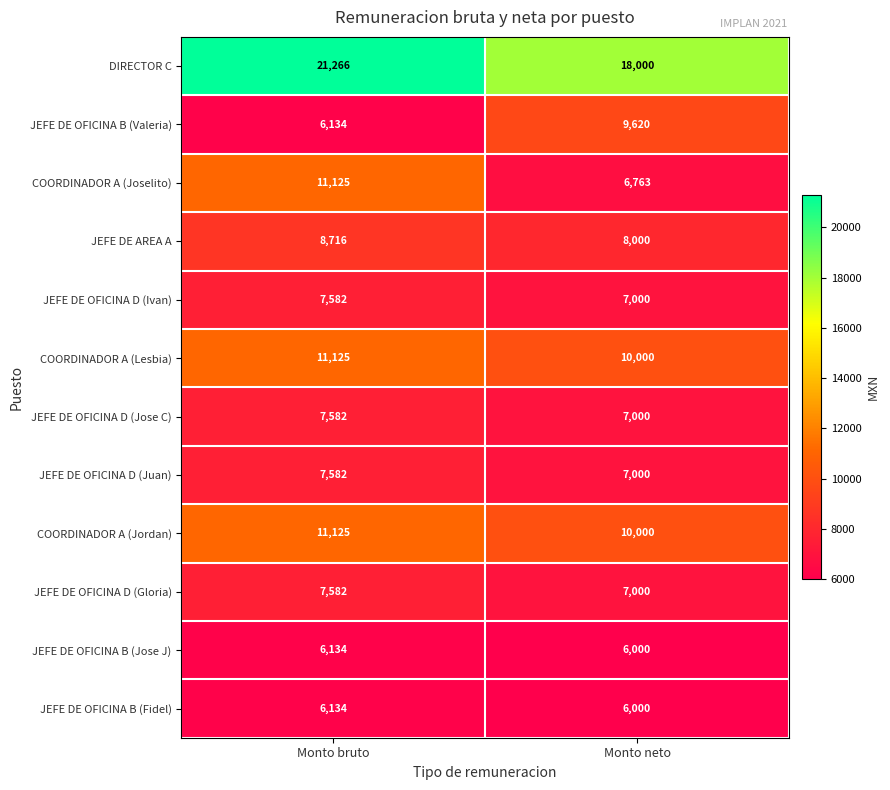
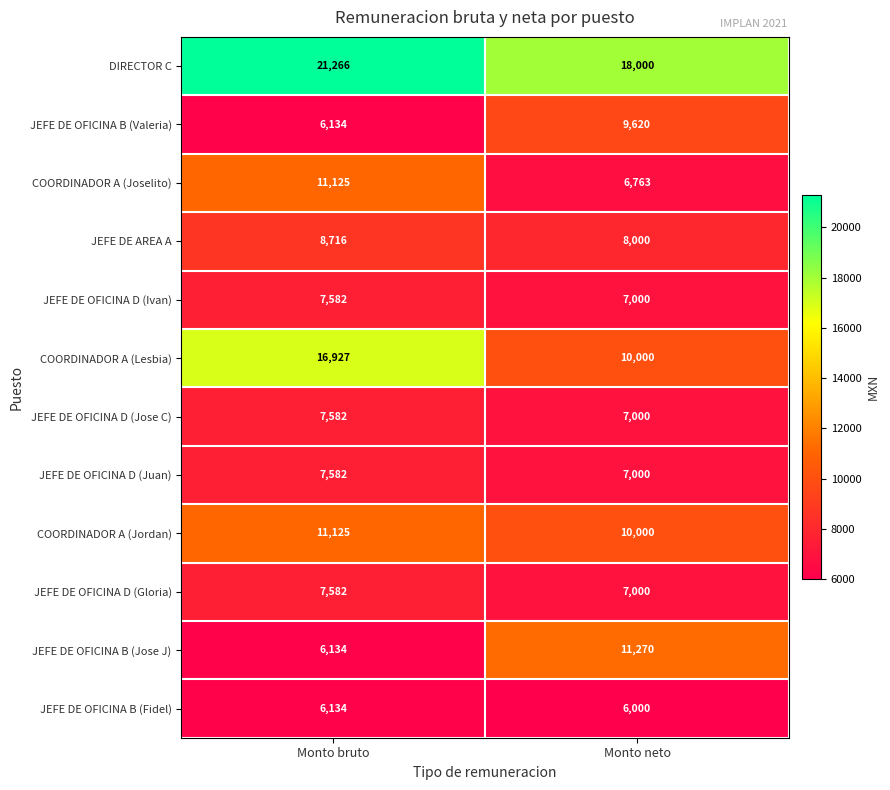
COORDINADOR A (Lesbia), Monto bruto: 11,125 -> 16,927
JEFE DE OFICINA B (Jose J), Monto neto: 6,000 -> 11,270
